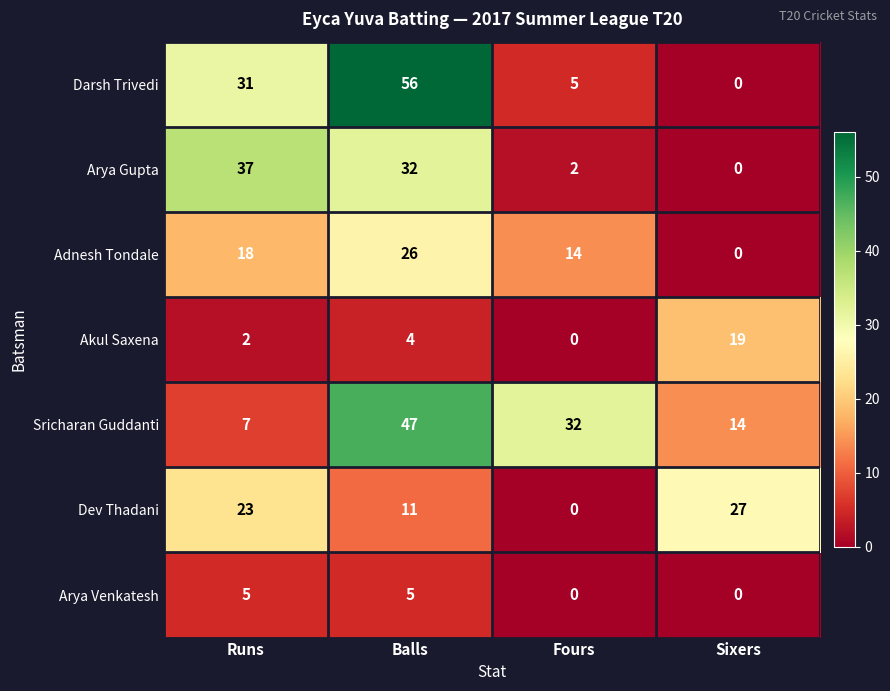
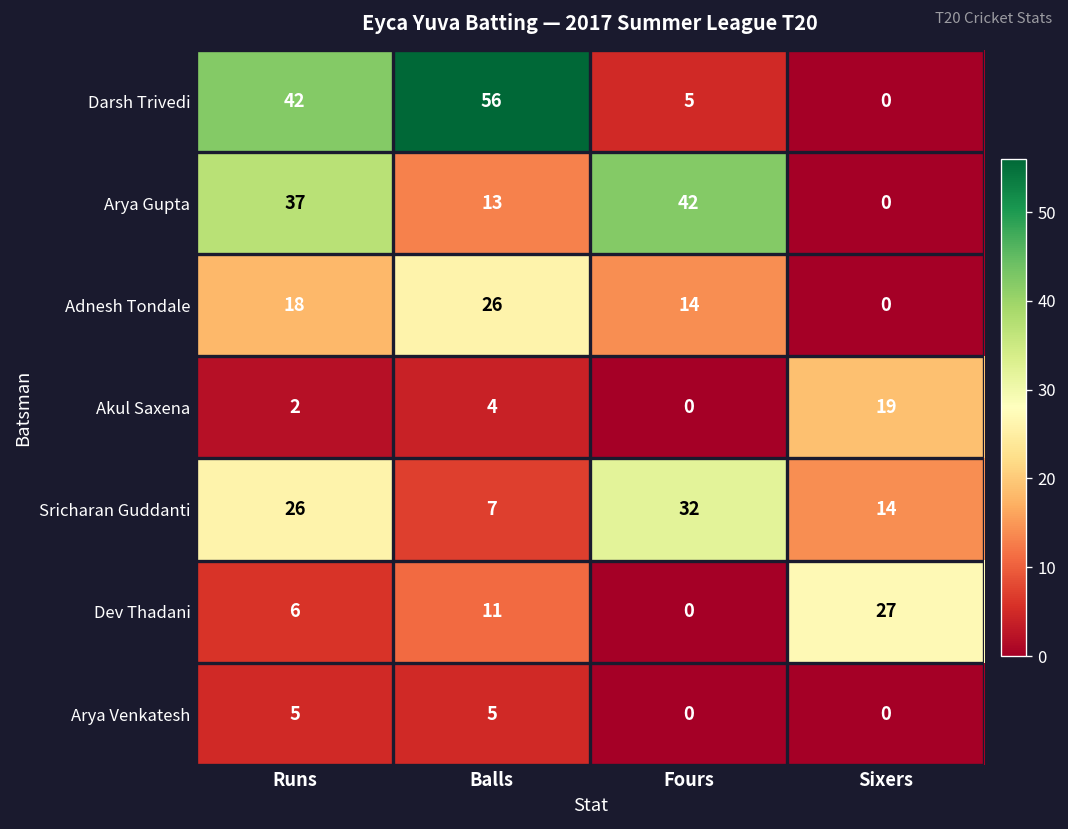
Darsh Trivedi, Runs: 31 -> 42
Arya Gupta, Balls: 32 -> 13
Arya Gupta, Fours: 2 -> 42
Sricharan Guddanti, Runs: 7 -> 26
Sricharan Guddanti, Balls: 47 -> 7
Dev Thadani, Runs: 23 -> 6
